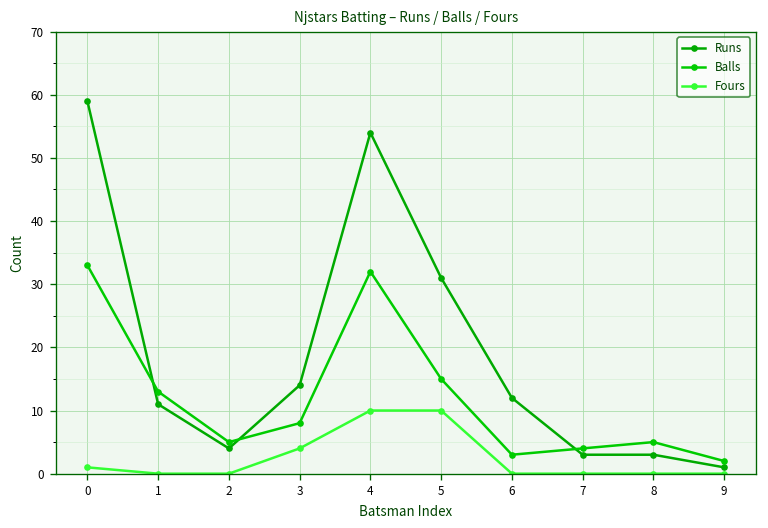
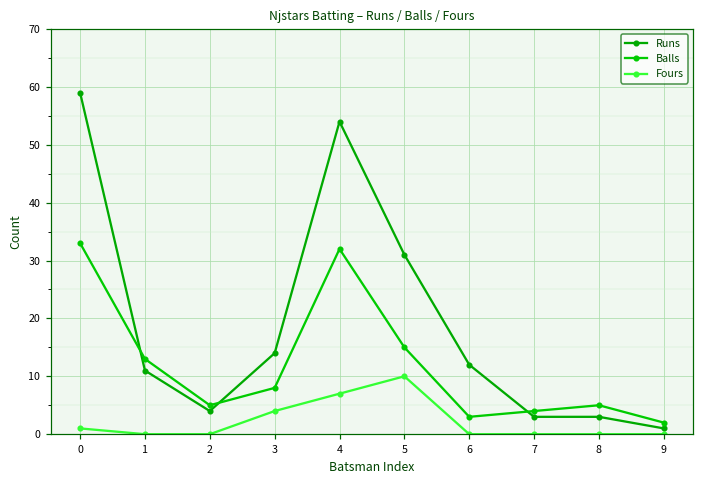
Fours, 4: 10 -> 7
